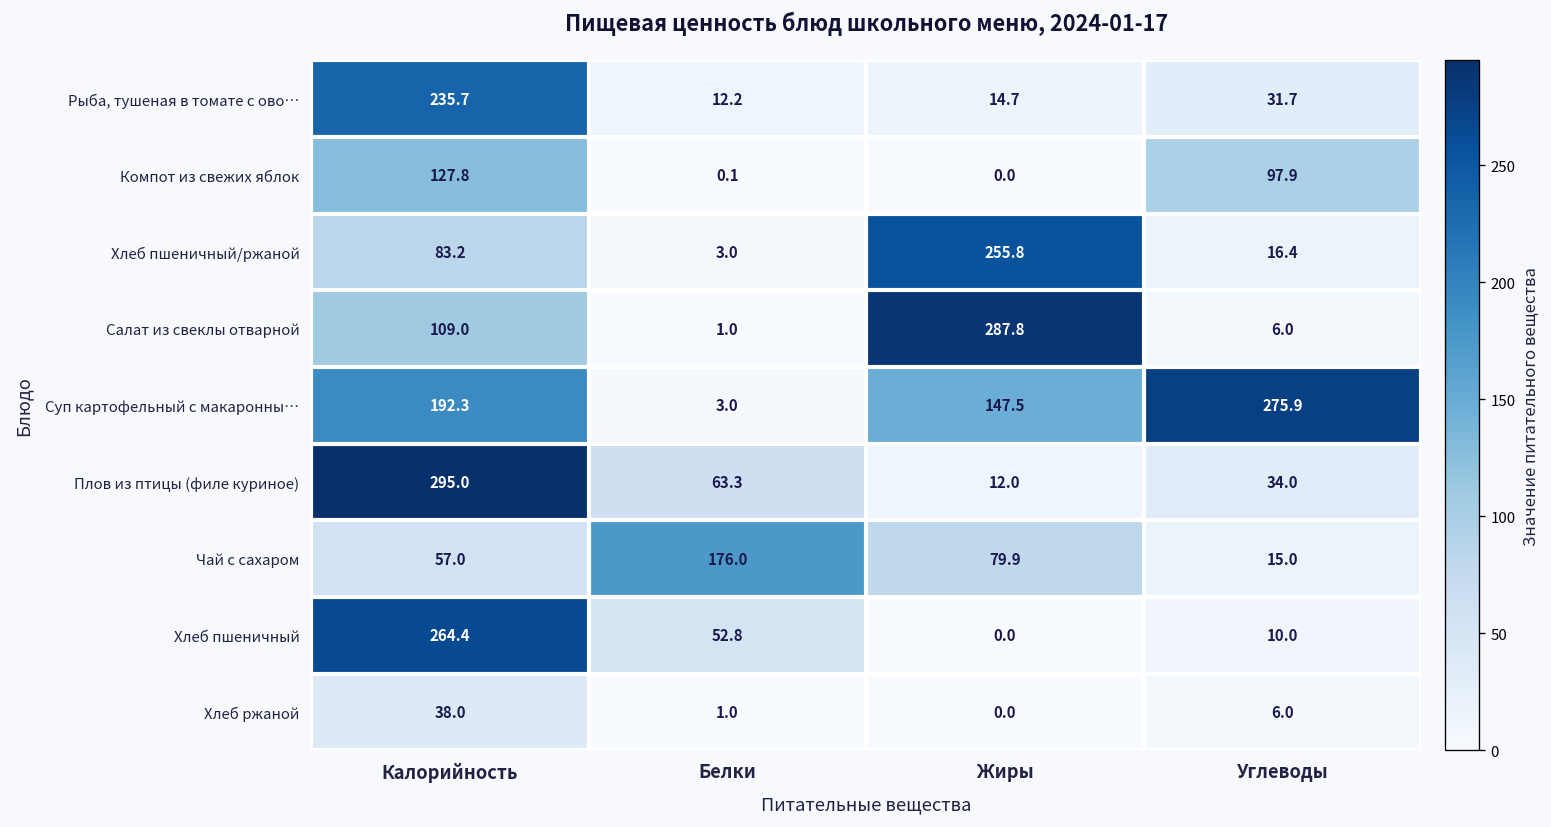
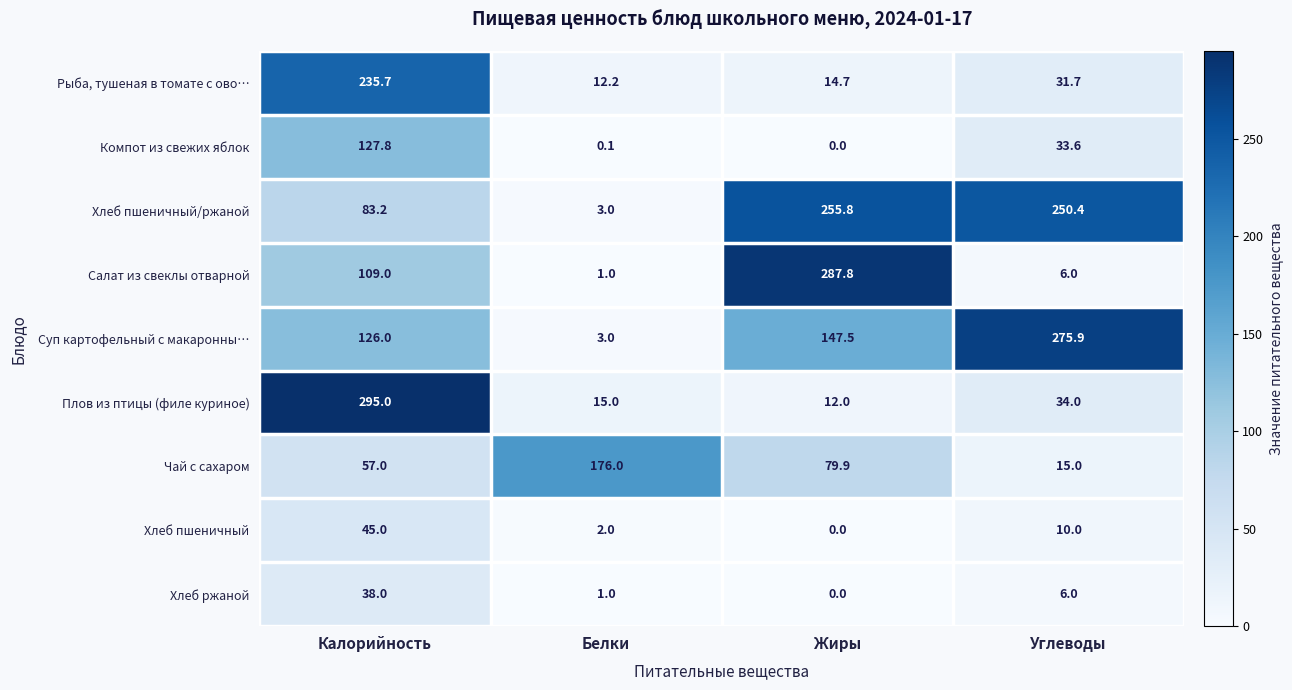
Компот из свежих яблок, Углеводы: 97.9 -> 33.6
Хлеб пшеничный/ржаной, Углеводы: 16.4 -> 250.4
Суп картофельный с макаронны…, Калорийность: 192.3 -> 126.0
Плов из птицы (филе куриное), Белки: 63.3 -> 15.0
Хлеб пшеничный, Калорийность: 264.4 -> 45.0
Хлеб пшеничный, Белки: 52.8 -> 2.0
